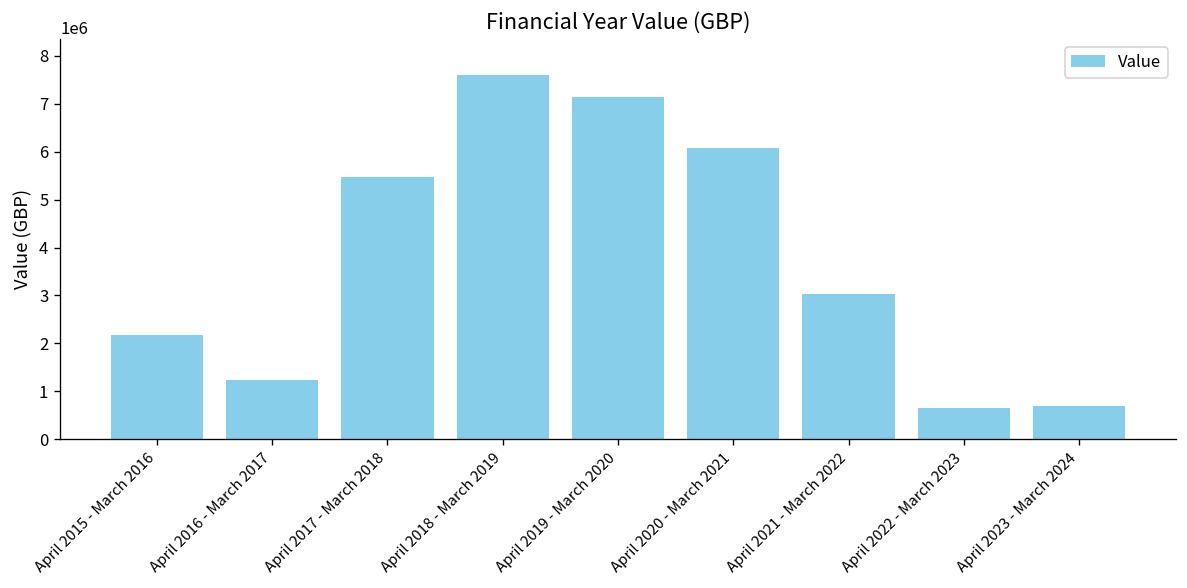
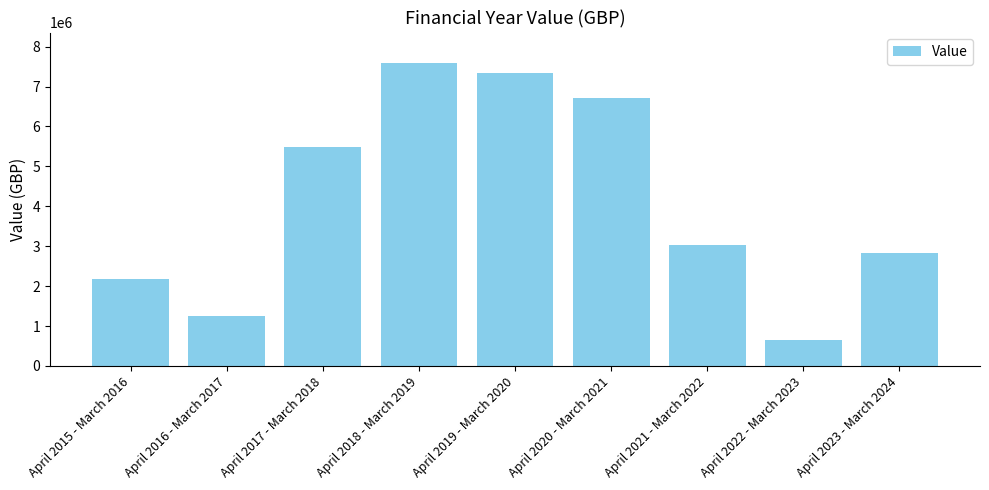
April 2019 - March 2020: 7100000 -> 7300000
April 2020 - March 2021: 6100000 -> 6700000
April 2023 - March 2024: 700000 -> 2800000
